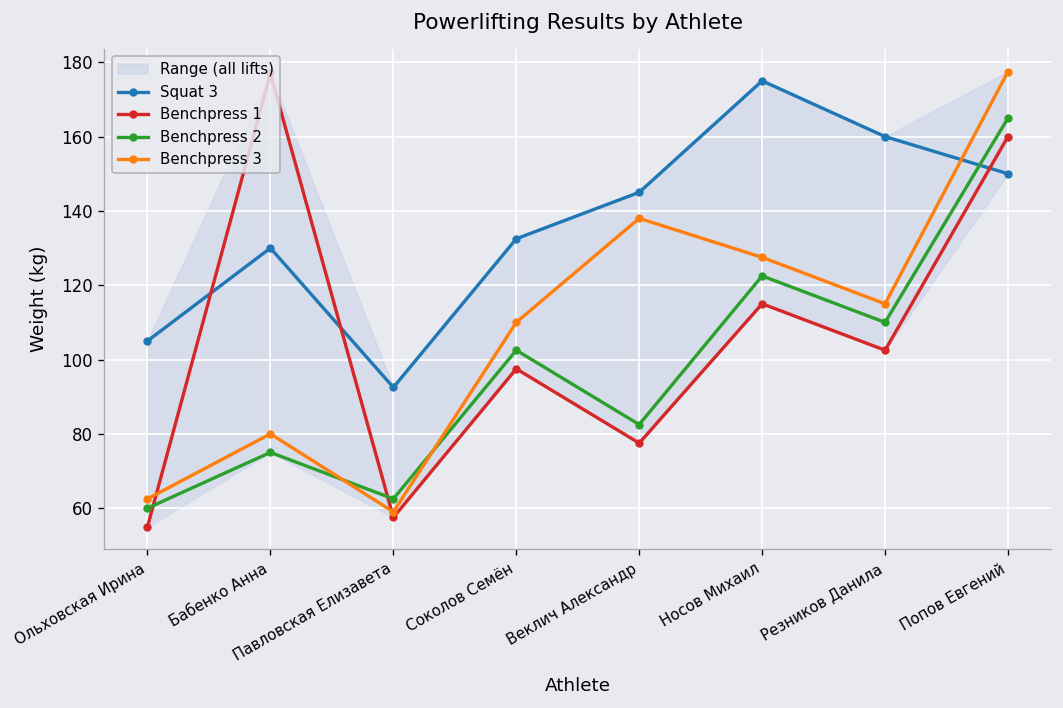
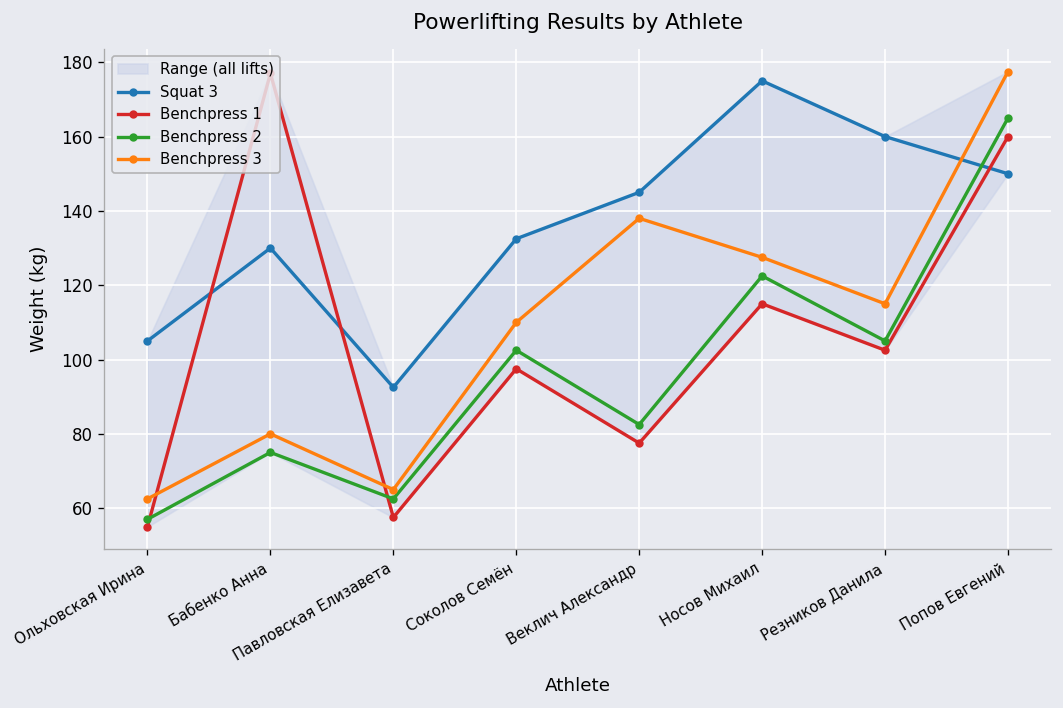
Benchpress 2, Ольховская Ирина: 60 -> 57
Benchpress 3, Павловская Елизавета: 59 -> 65
Benchpress 2, Резников Данила: 110 -> 105
